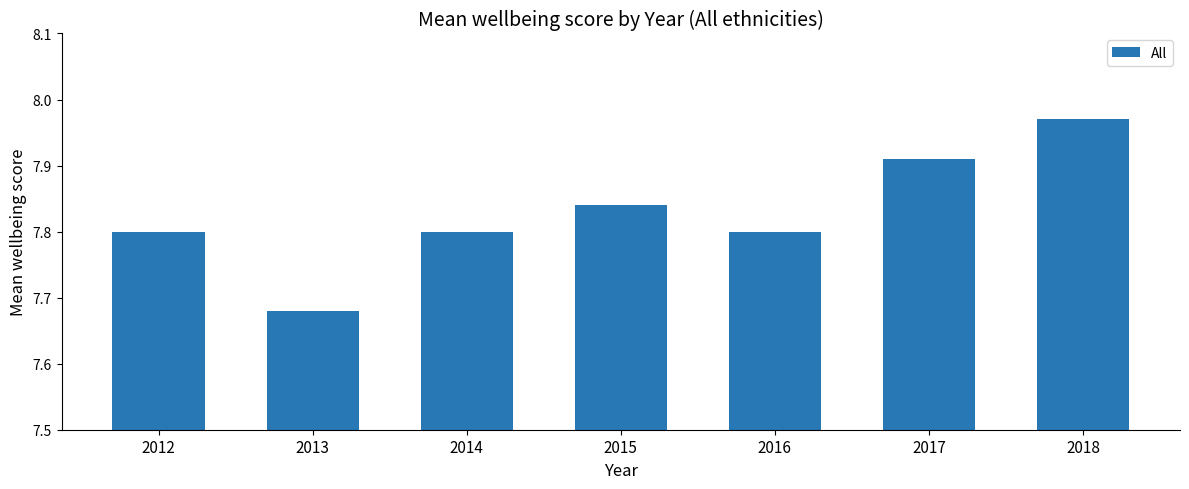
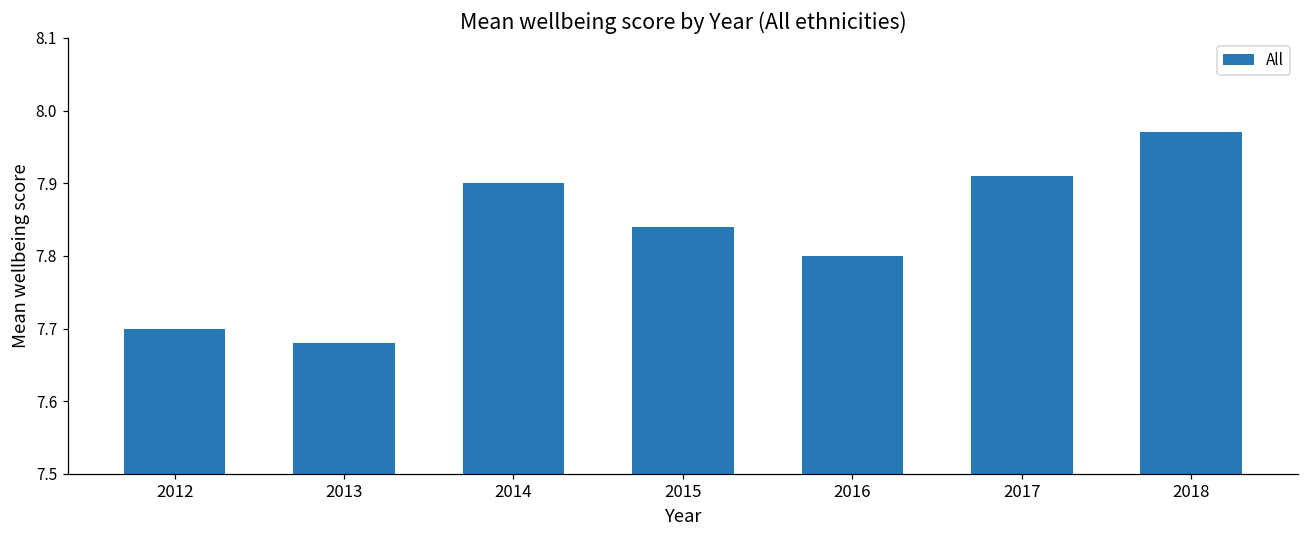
2012: 7.8 -> 7.7
2014: 7.8 -> 7.9
